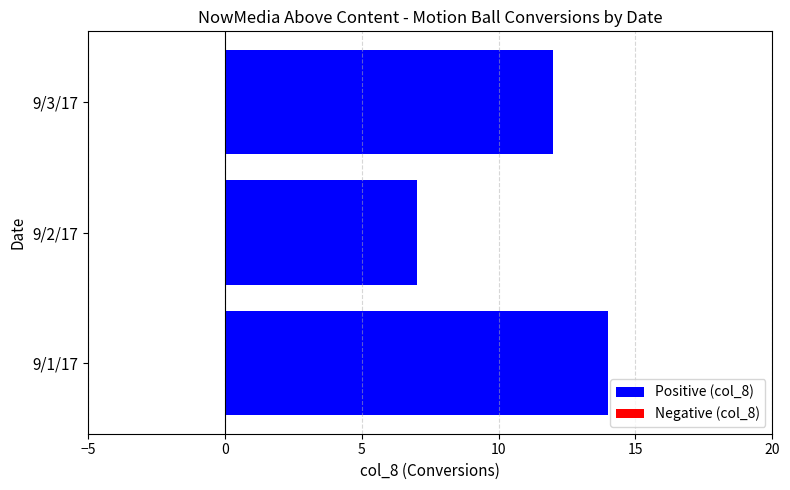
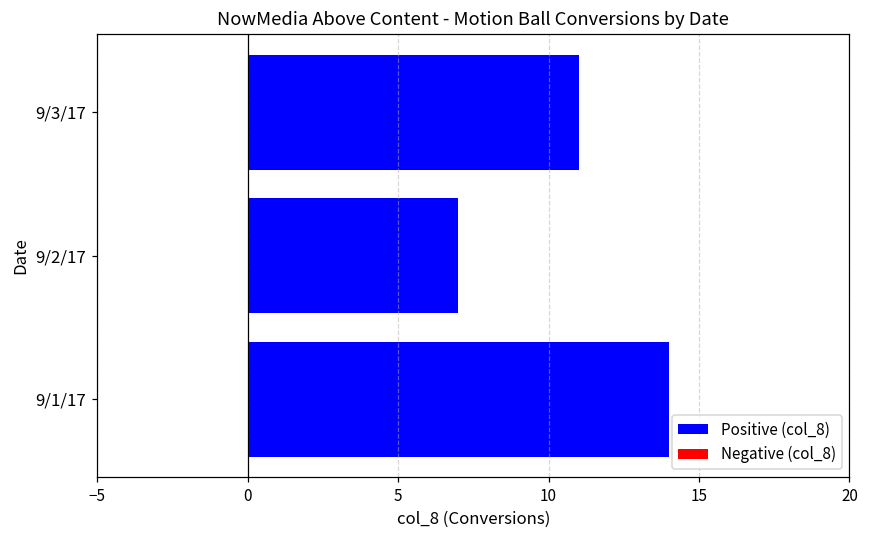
Positive (col_8), 9/3/17: 12 -> 11
